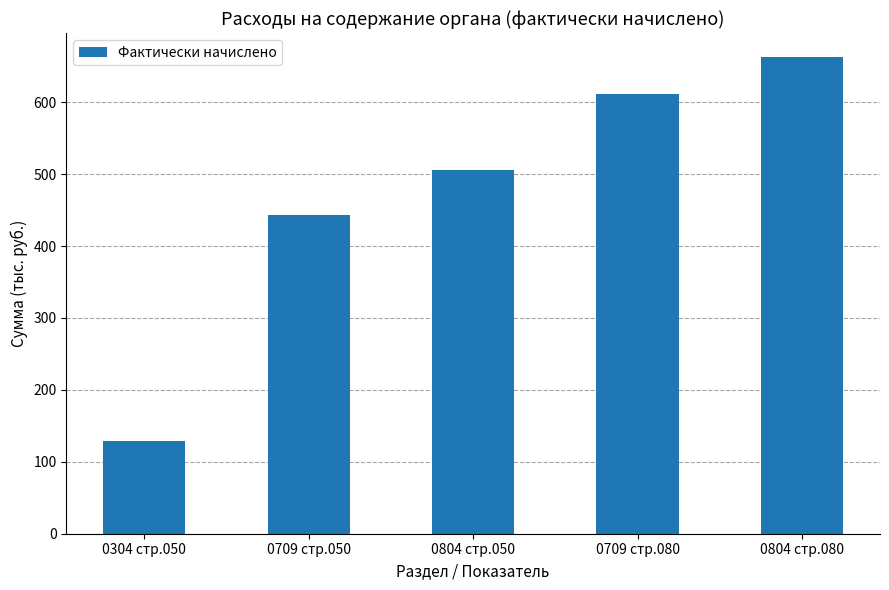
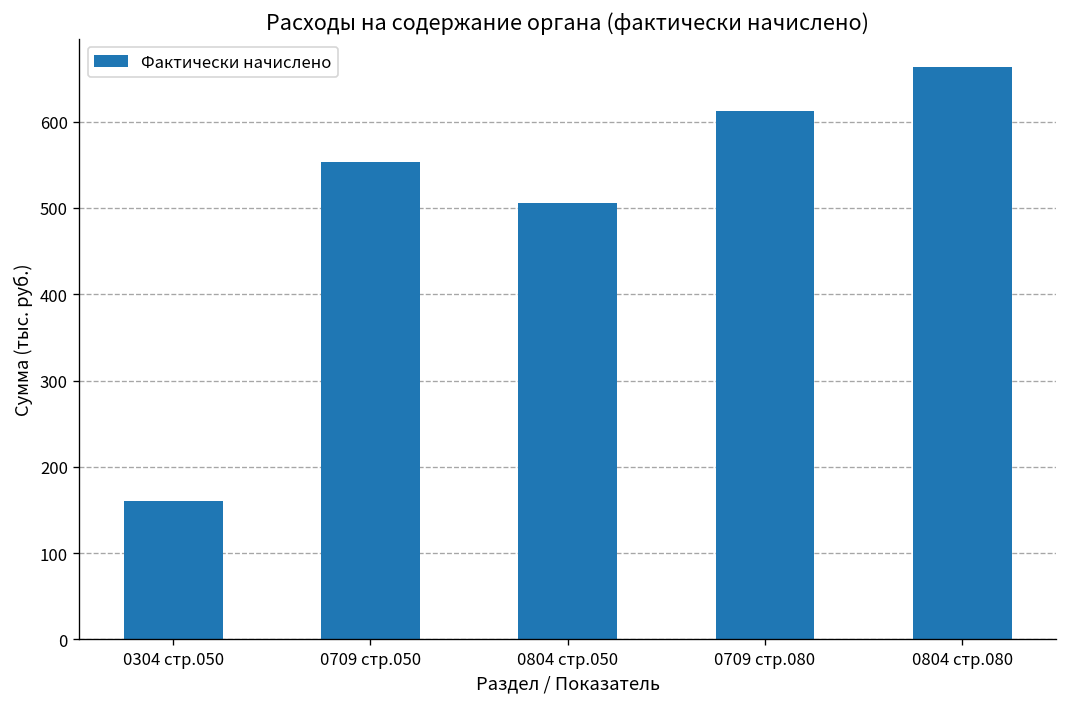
0304 стр.050: 130 -> 160
0709 стр.050: 440 -> 550
